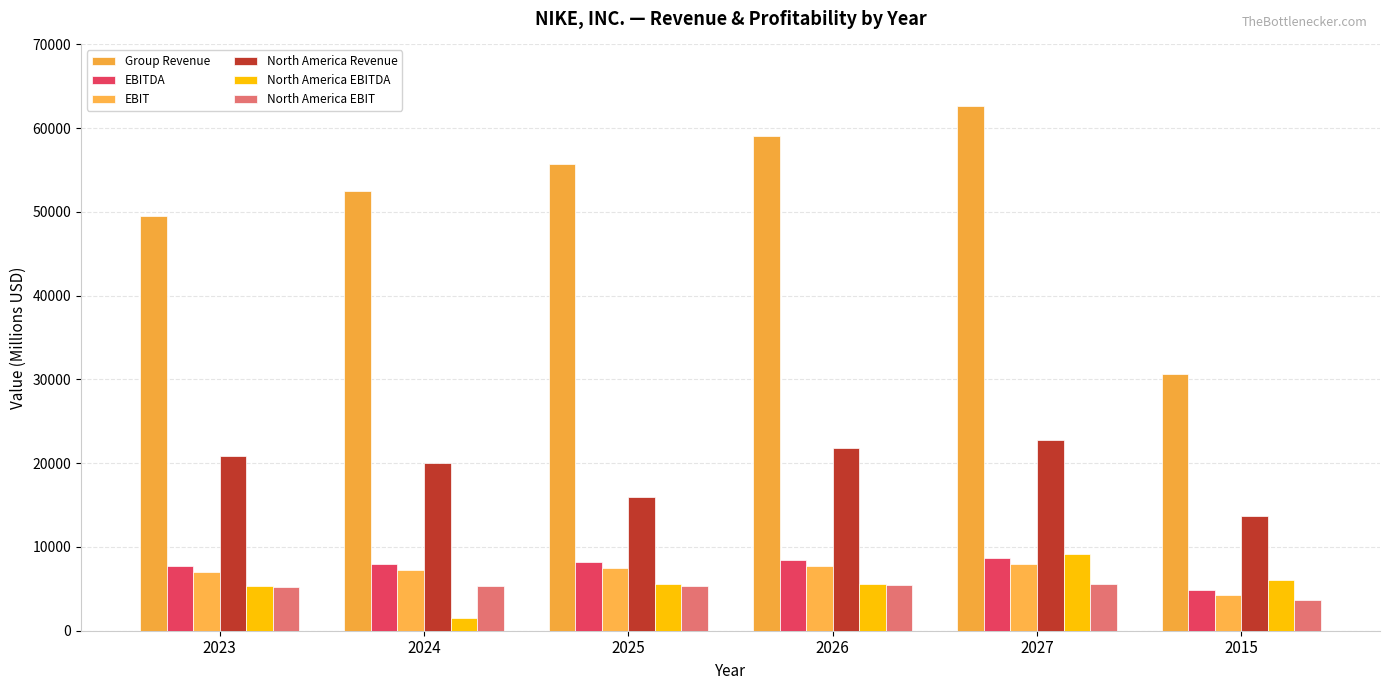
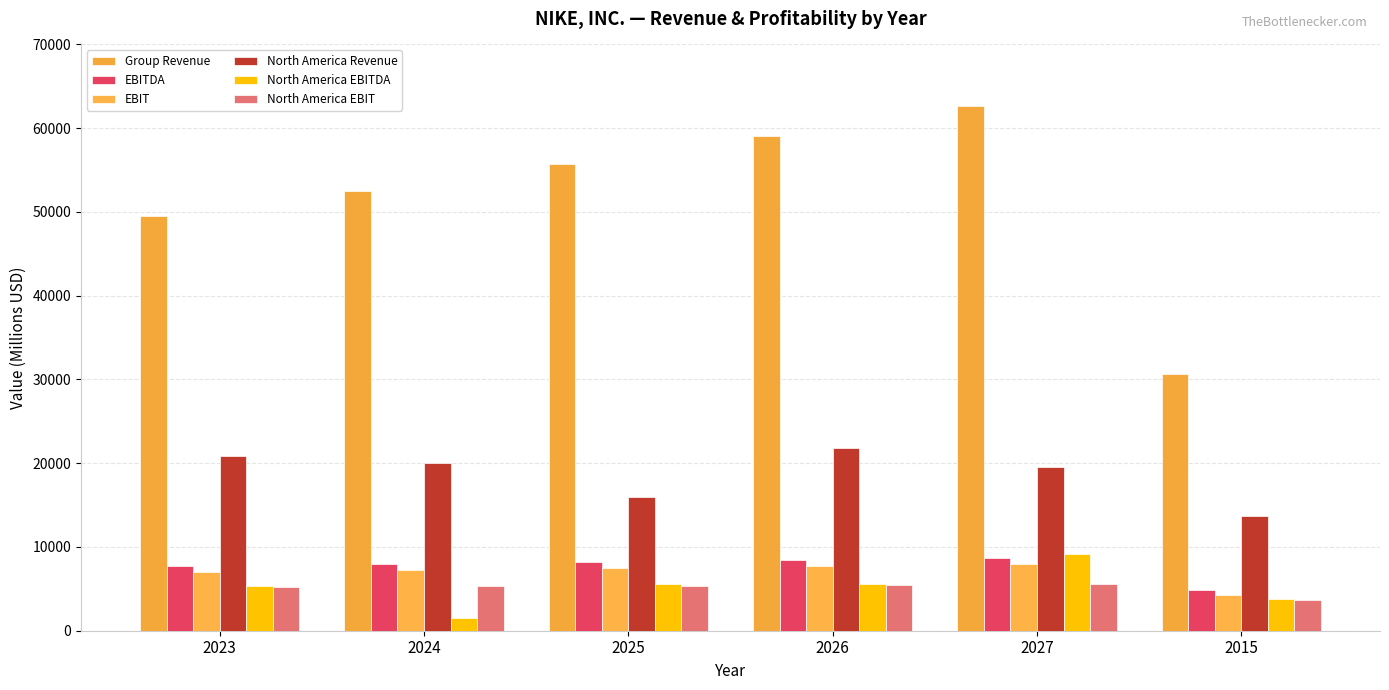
North America Revenue, 2027: 23000 -> 20000
North America EBITDA, 2015: 6000 -> 4000
